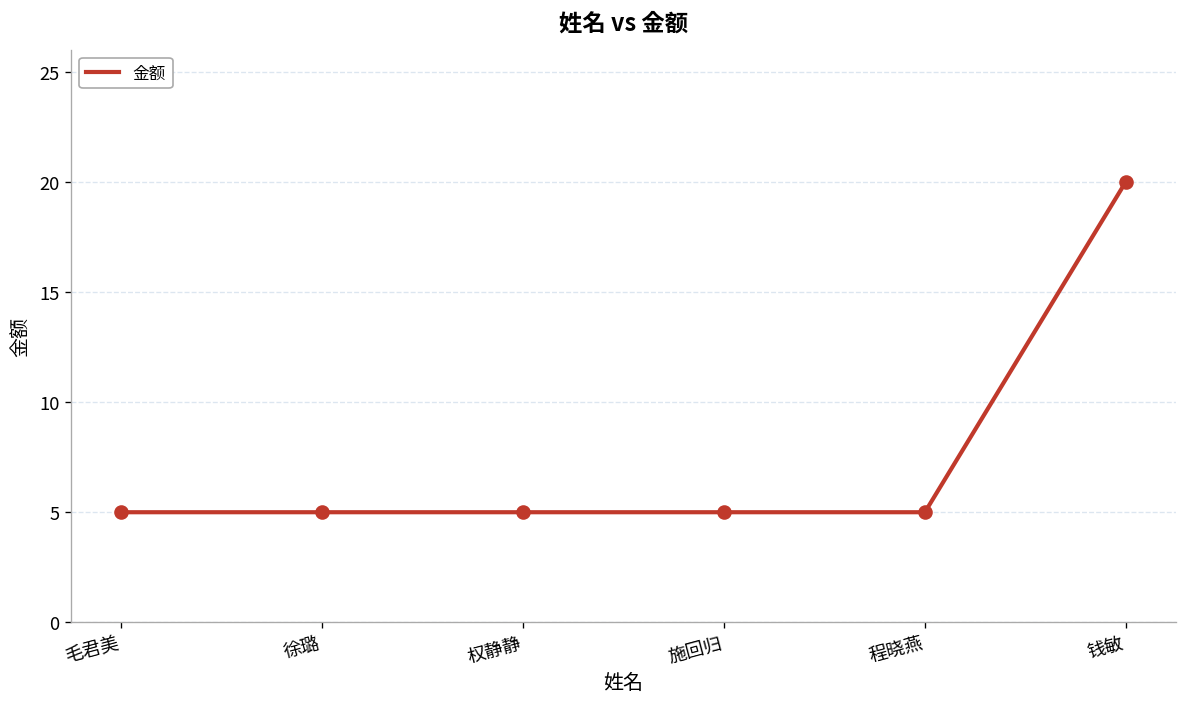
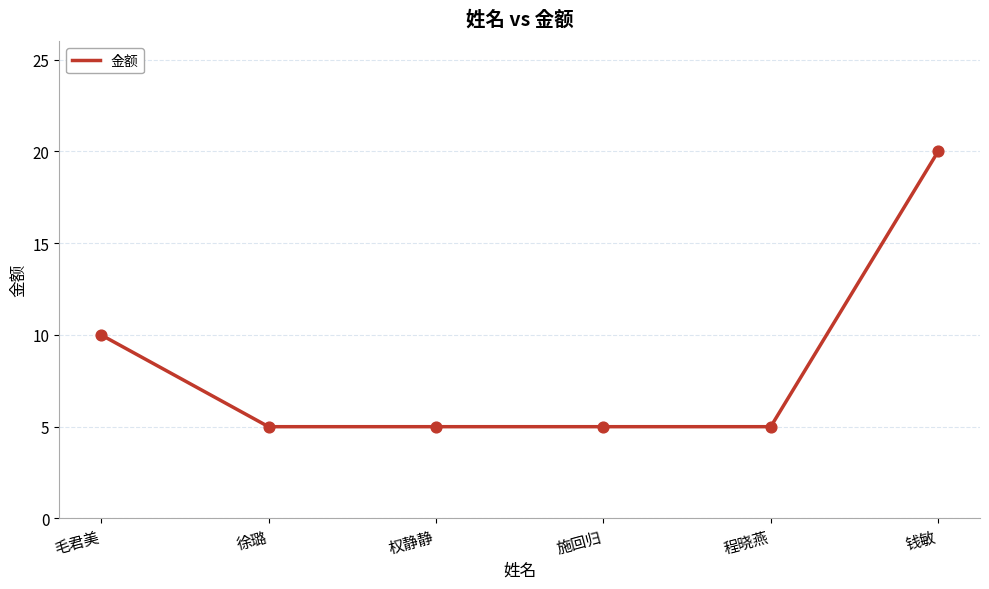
毛君美: 5 -> 10
